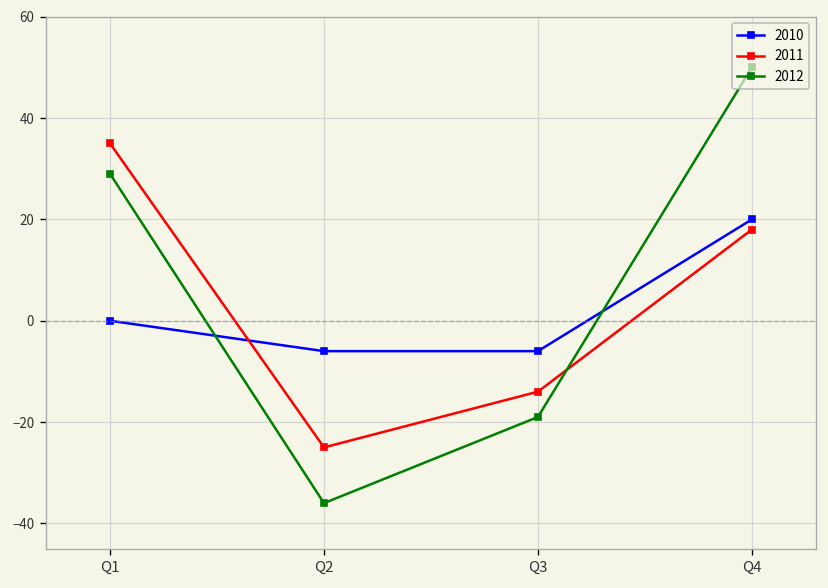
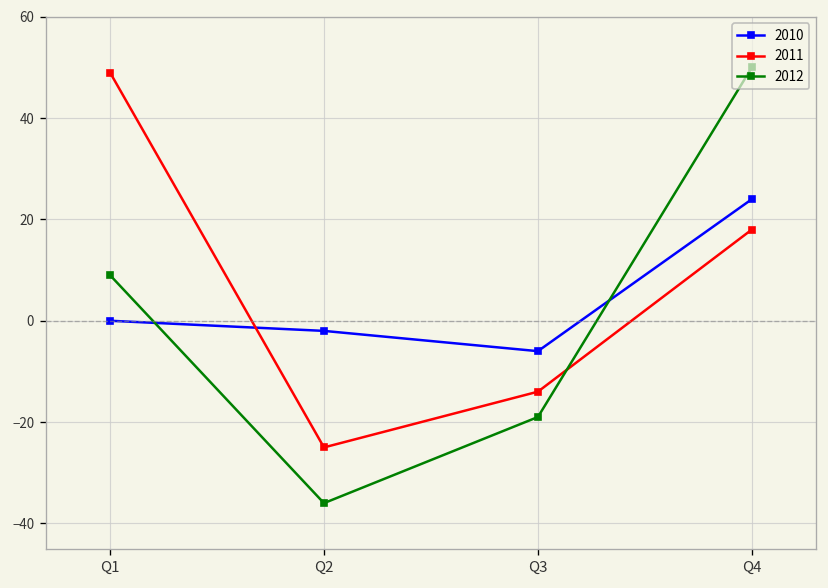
2011, Q1: 35 -> 49
2012, Q1: 29 -> 9
2010, Q2: -6 -> -2
2010, Q4: 20 -> 24
